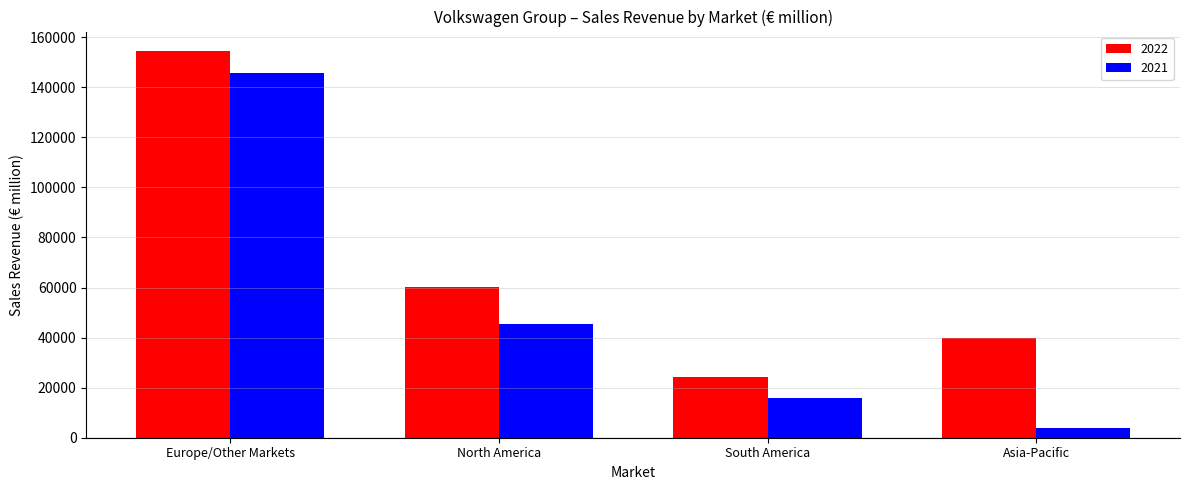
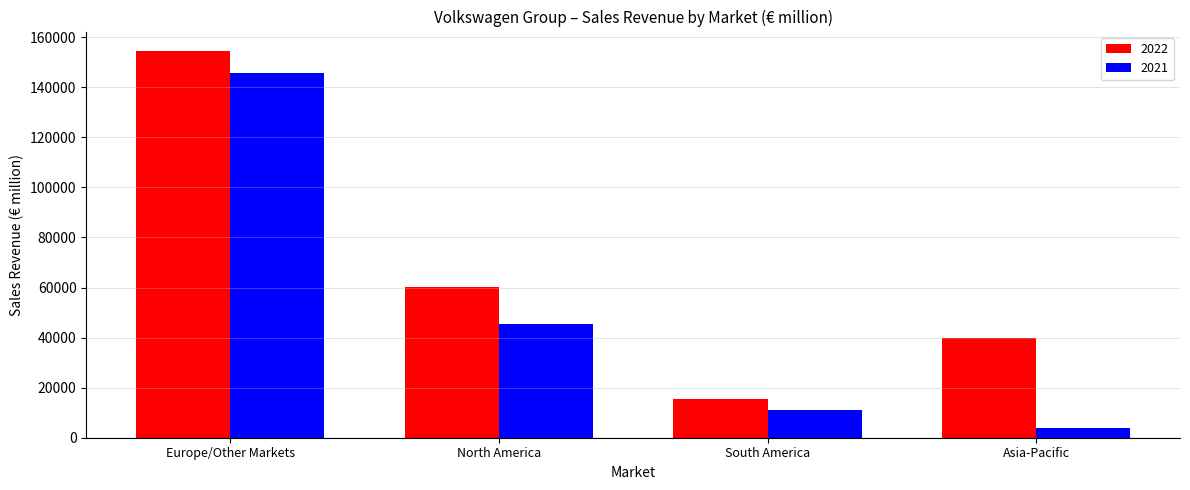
2022, South America: 24000 -> 15000
2021, South America: 16000 -> 11000
